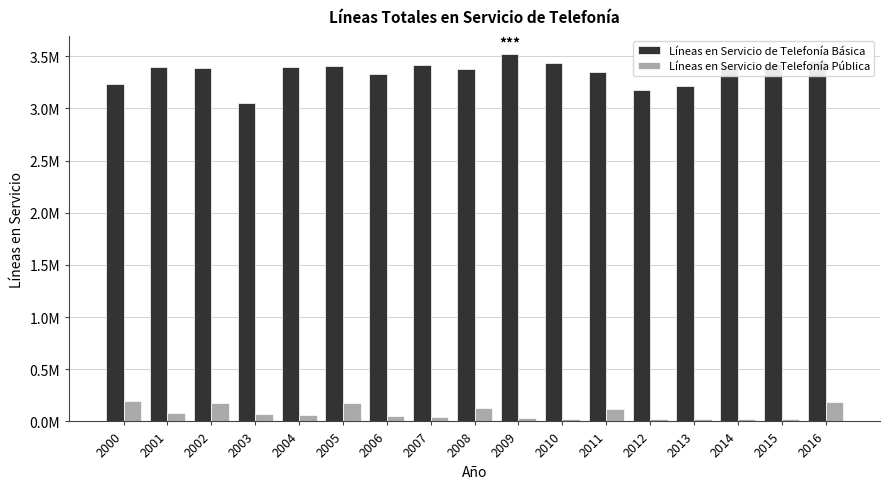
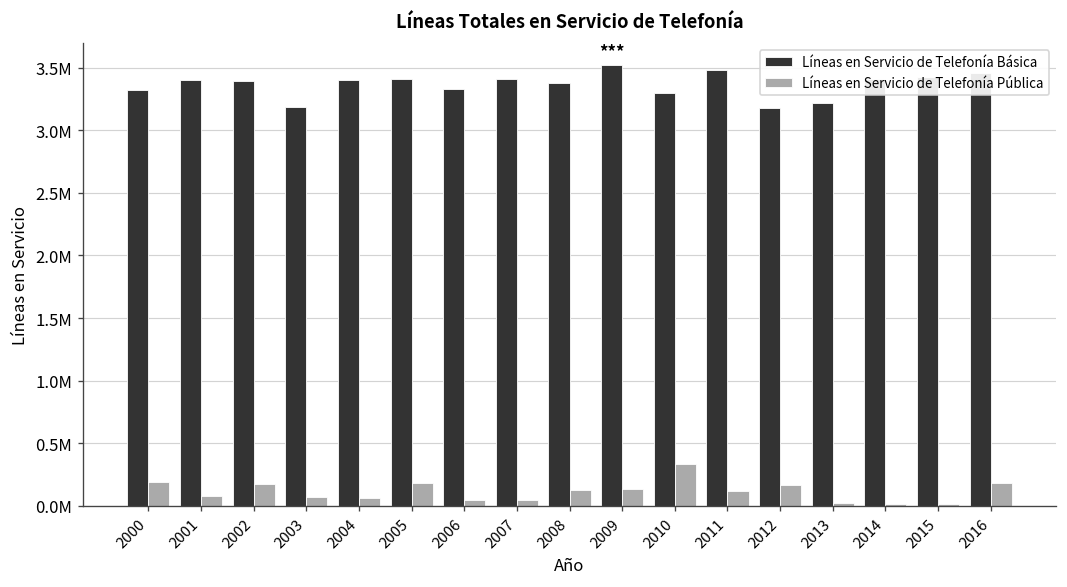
Líneas en Servicio de Telefonía Básica, 2000: 3230000 -> 3320000
Líneas en Servicio de Telefonía Básica, 2003: 3050000 -> 3180000
Líneas en Servicio de Telefonía Pública, 2009: 40000 -> 140000
Líneas en Servicio de Telefonía Básica, 2010: 3440000 -> 3290000
Líneas en Servicio de Telefonía Pública, 2010: 20000 -> 340000
Líneas en Servicio de Telefonía Básica, 2011: 3350000 -> 3480000
Líneas en Servicio de Telefonía Pública, 2012: 20000 -> 170000
